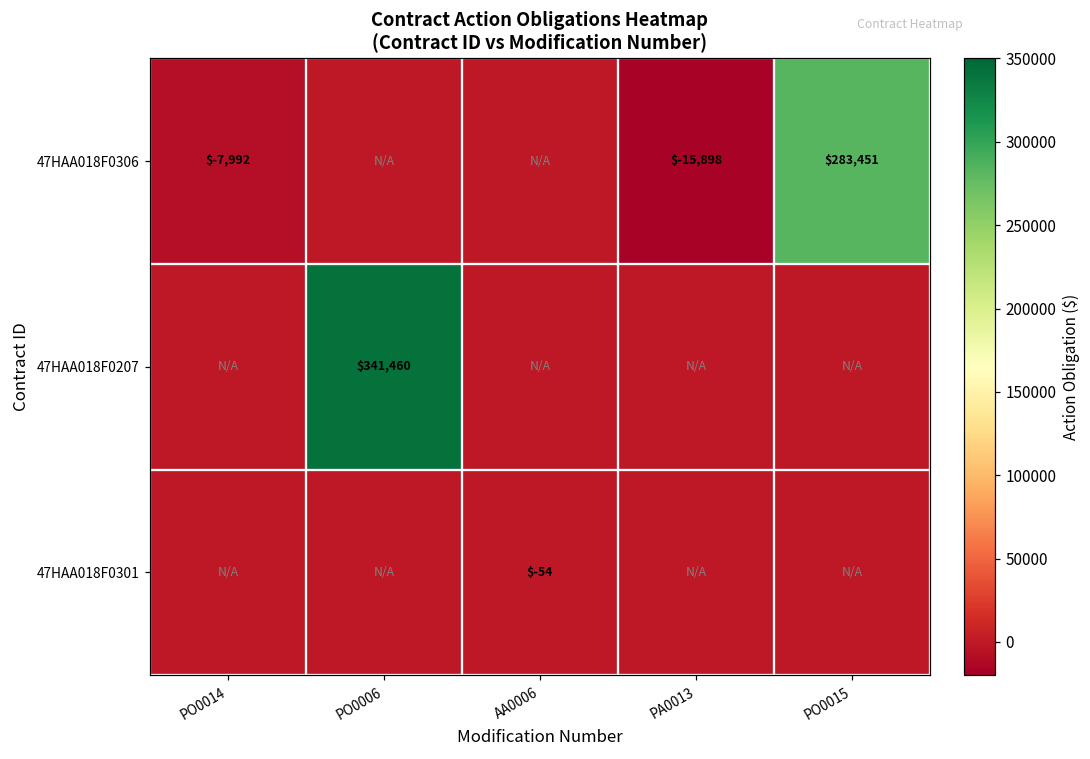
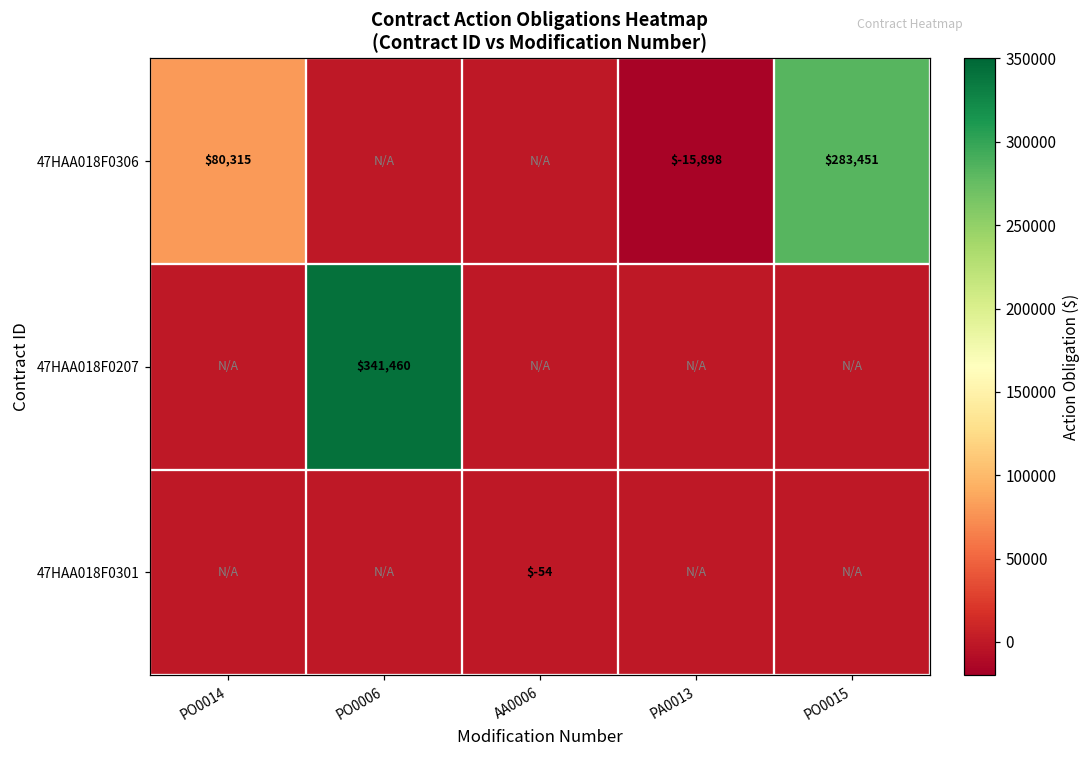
47HAA018F0306, PO0014: $-7,992 -> $80,315
